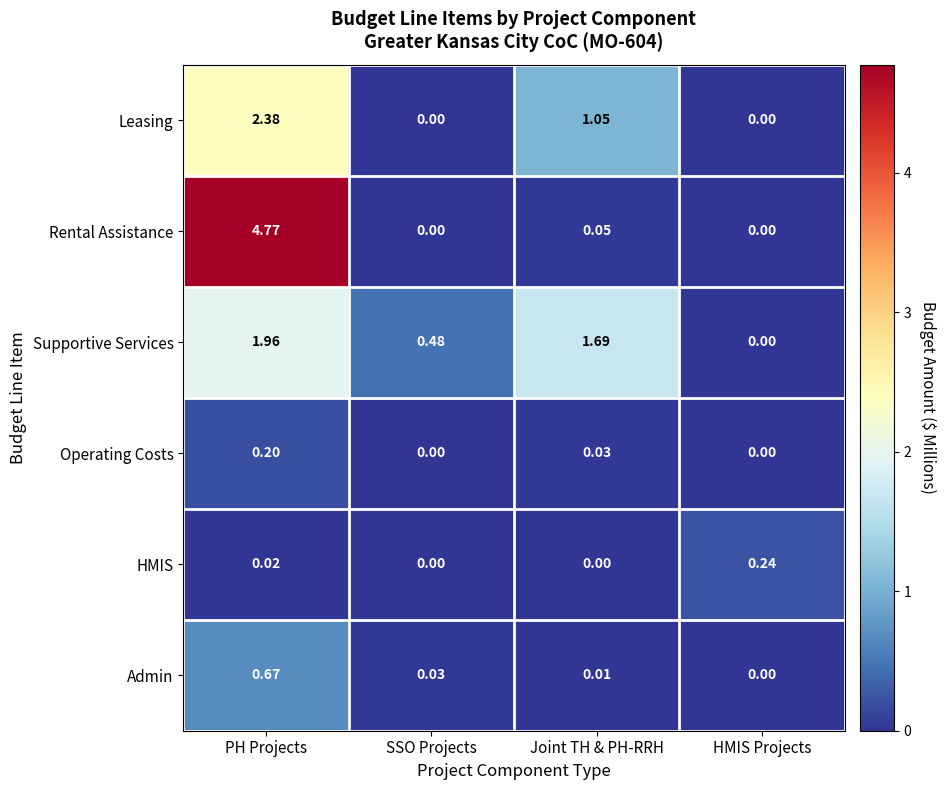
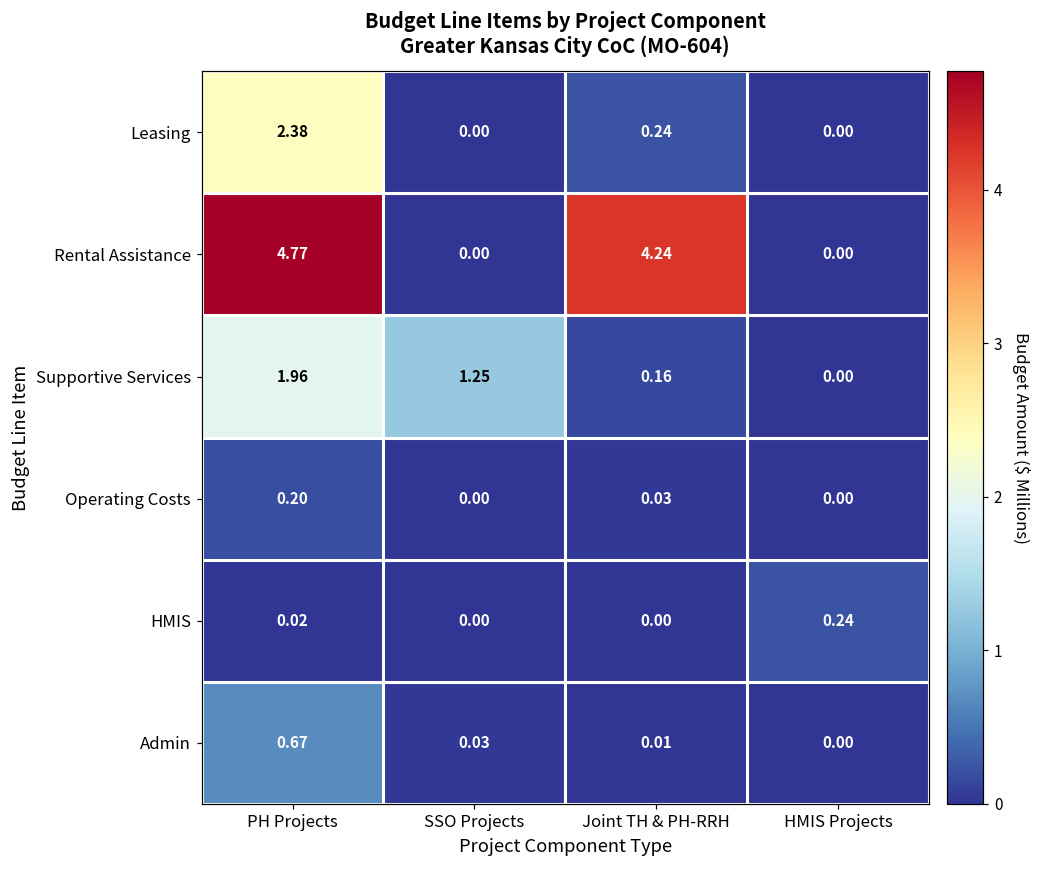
Leasing, Joint TH & PH-RRH: 1.05 -> 0.24
Rental Assistance, Joint TH & PH-RRH: 0.05 -> 4.24
Supportive Services, SSO Projects: 0.48 -> 1.25
Supportive Services, Joint TH & PH-RRH: 1.69 -> 0.16
